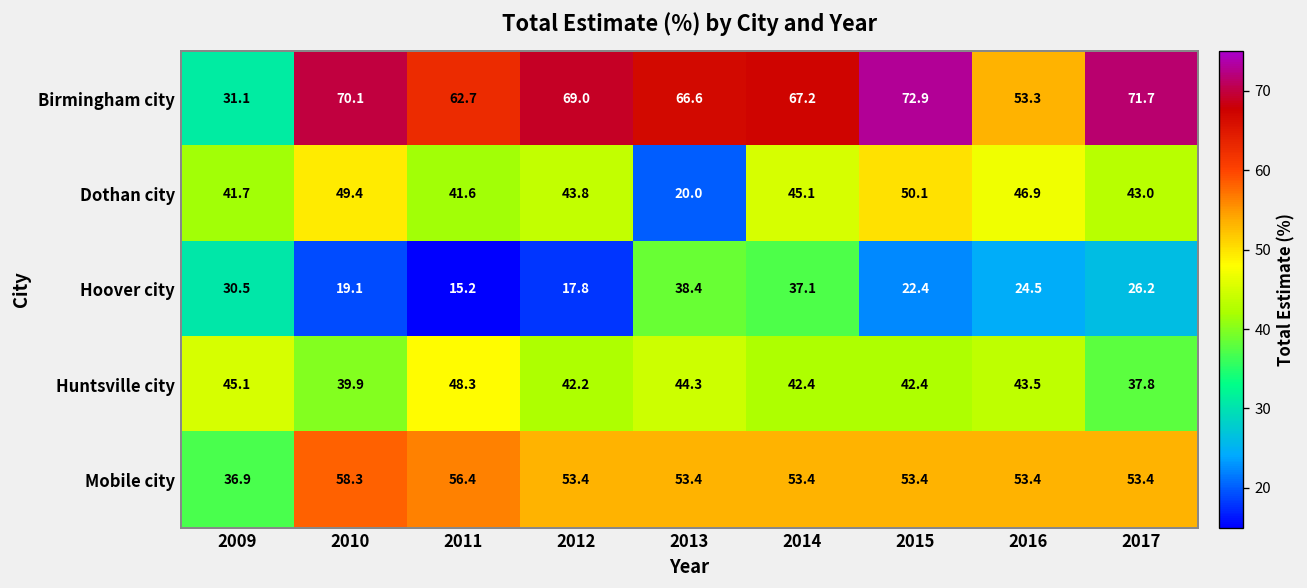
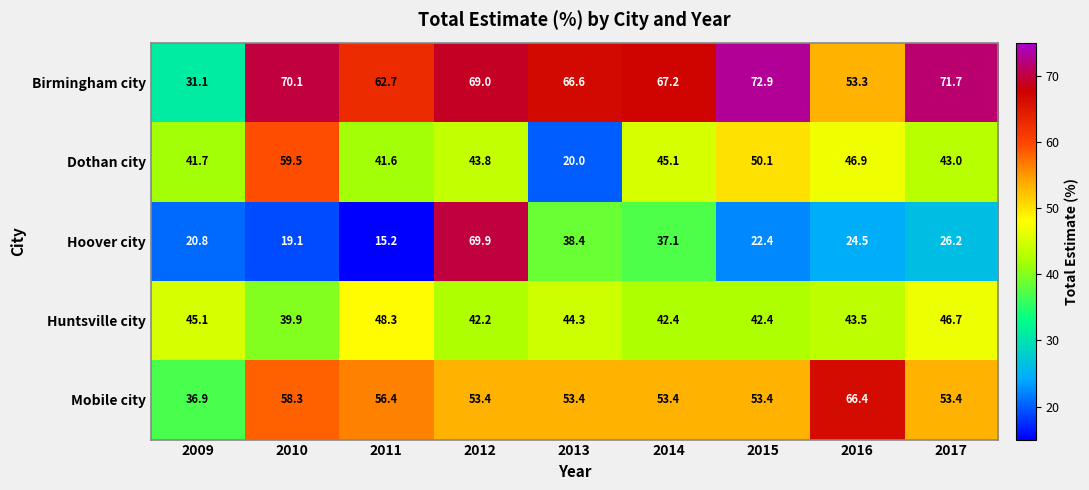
Dothan city, 2010: 49.4 -> 59.5
Hoover city, 2009: 30.5 -> 20.8
Hoover city, 2012: 17.8 -> 69.9
Huntsville city, 2017: 37.8 -> 46.7
Mobile city, 2016: 53.4 -> 66.4
